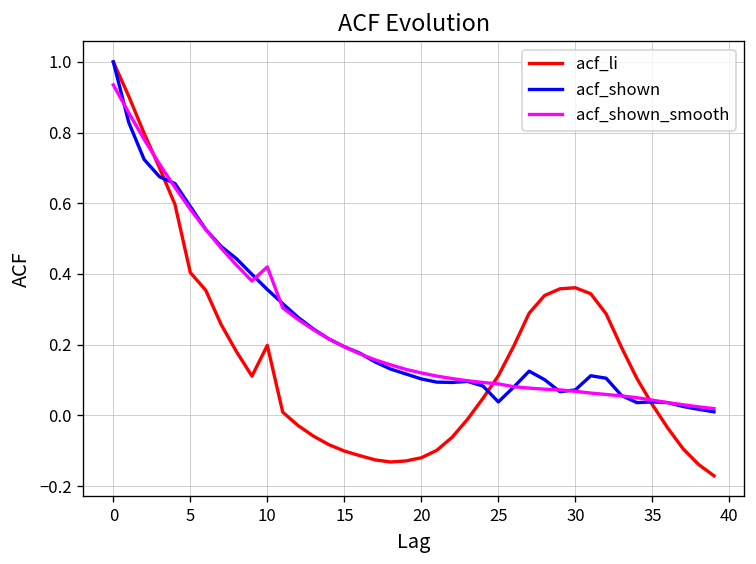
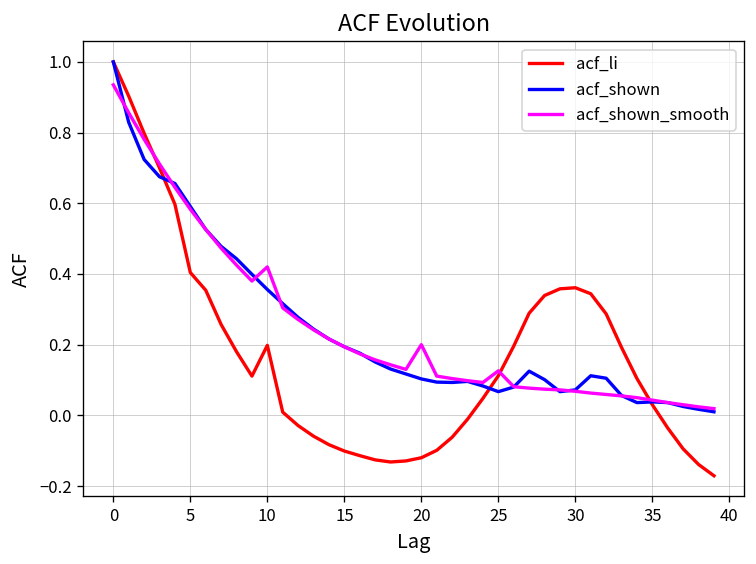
acf_shown_smooth, 20: 0.12 -> 0.20
acf_shown, 25: 0.04 -> 0.07
acf_shown_smooth, 25: 0.09 -> 0.13
